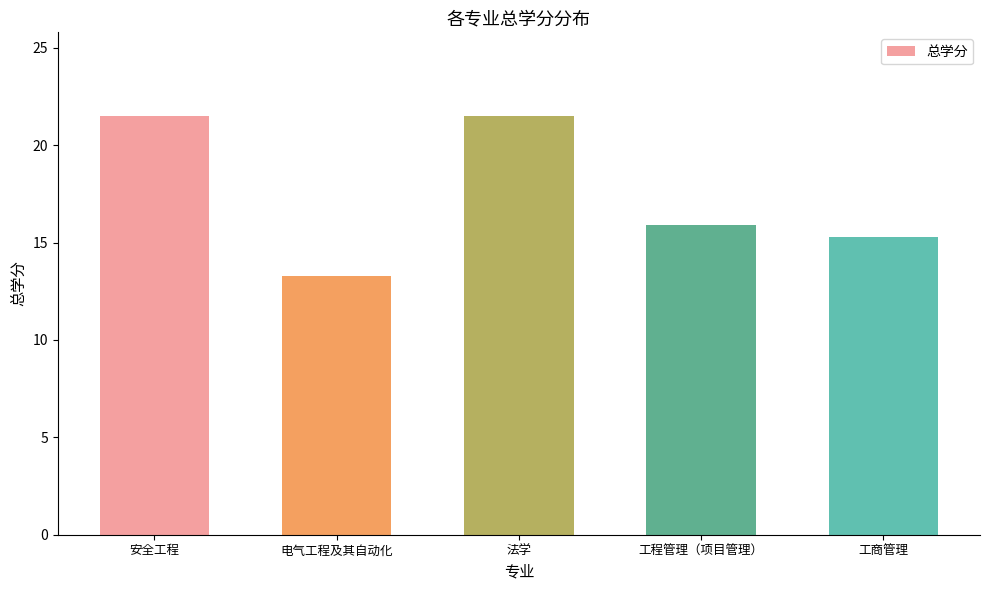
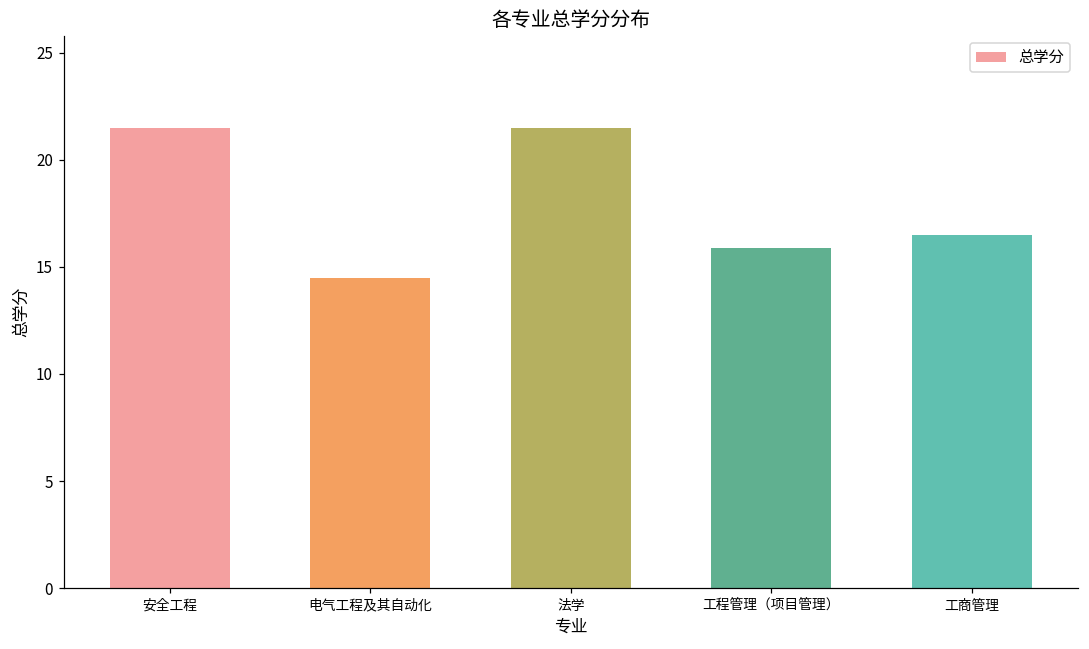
电气工程及其自动化: 13.3 -> 14.5
工商管理: 15.3 -> 16.5
